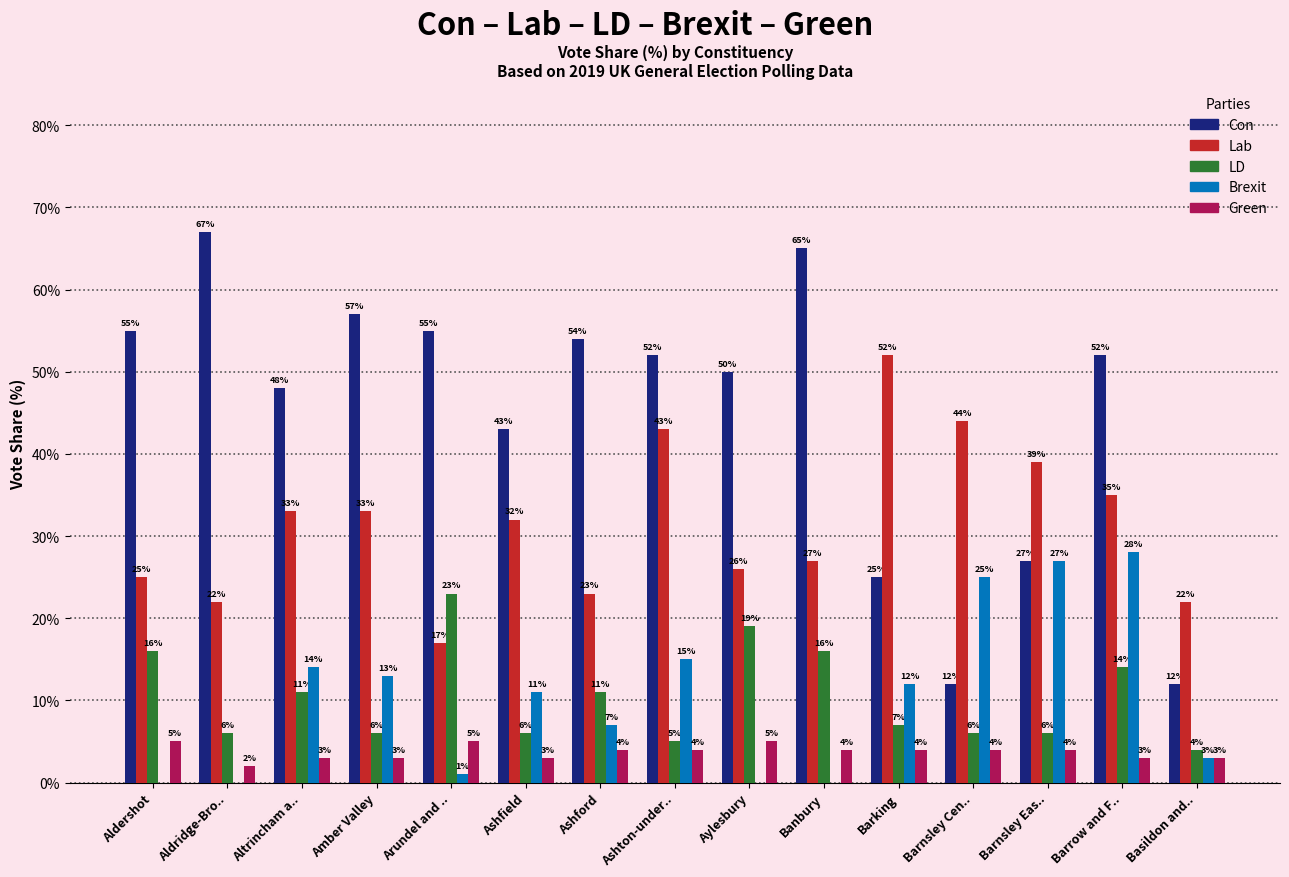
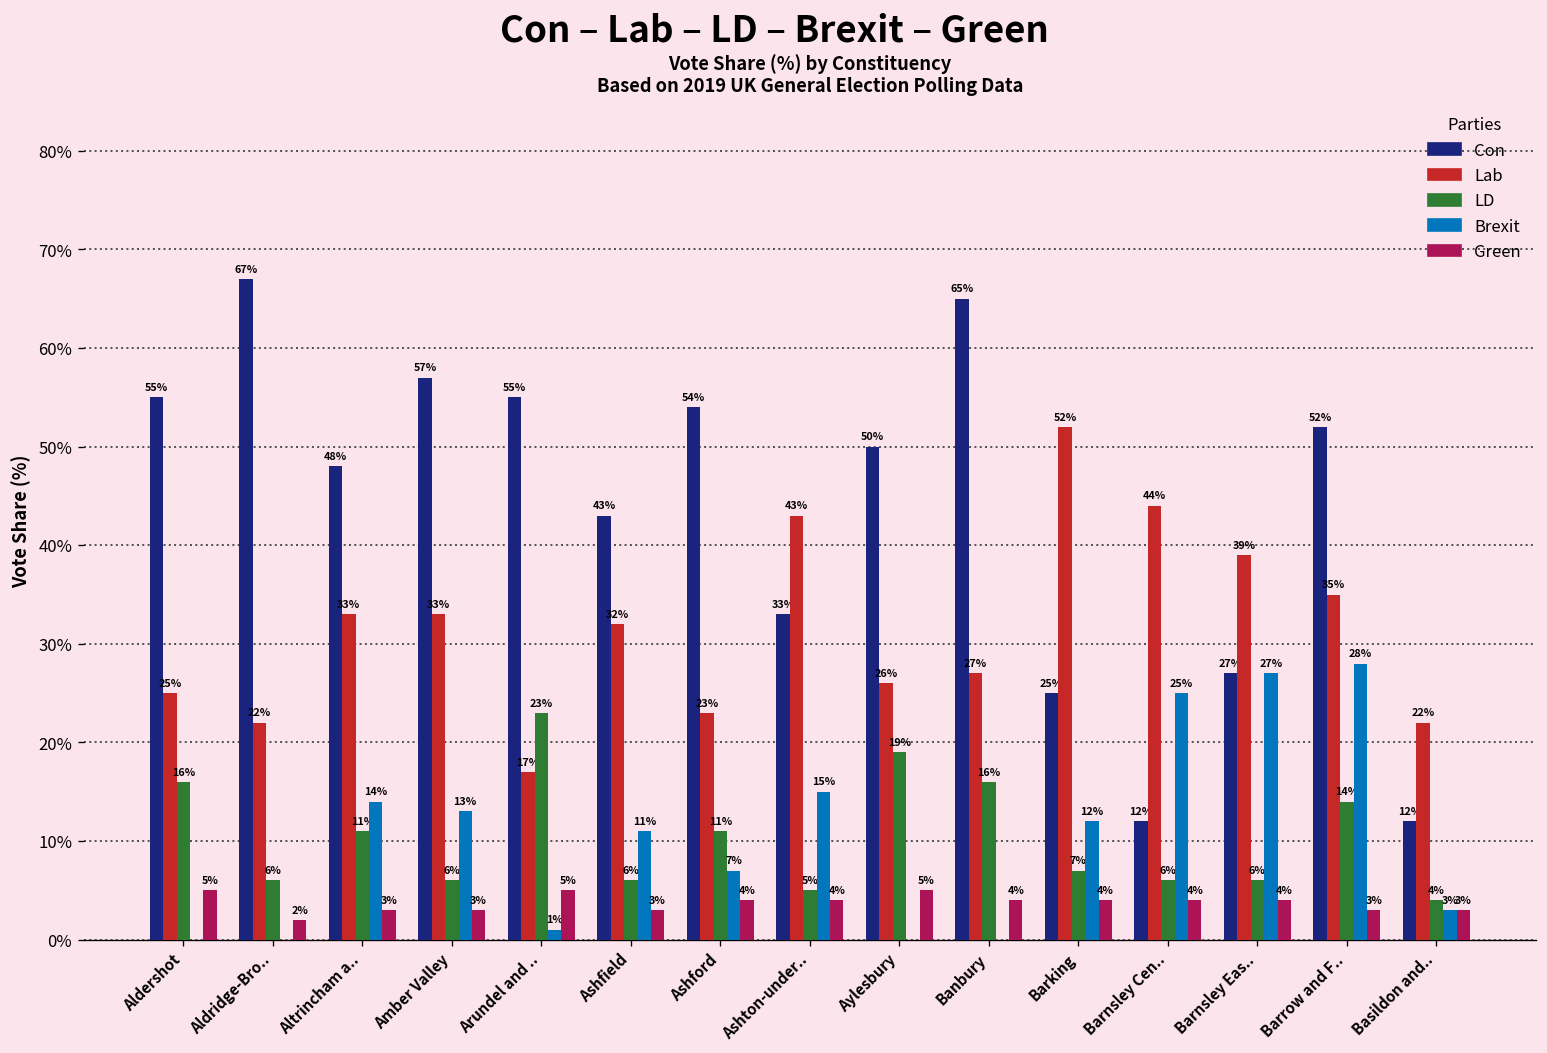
Con, Ashton-under..: 52% -> 33%
